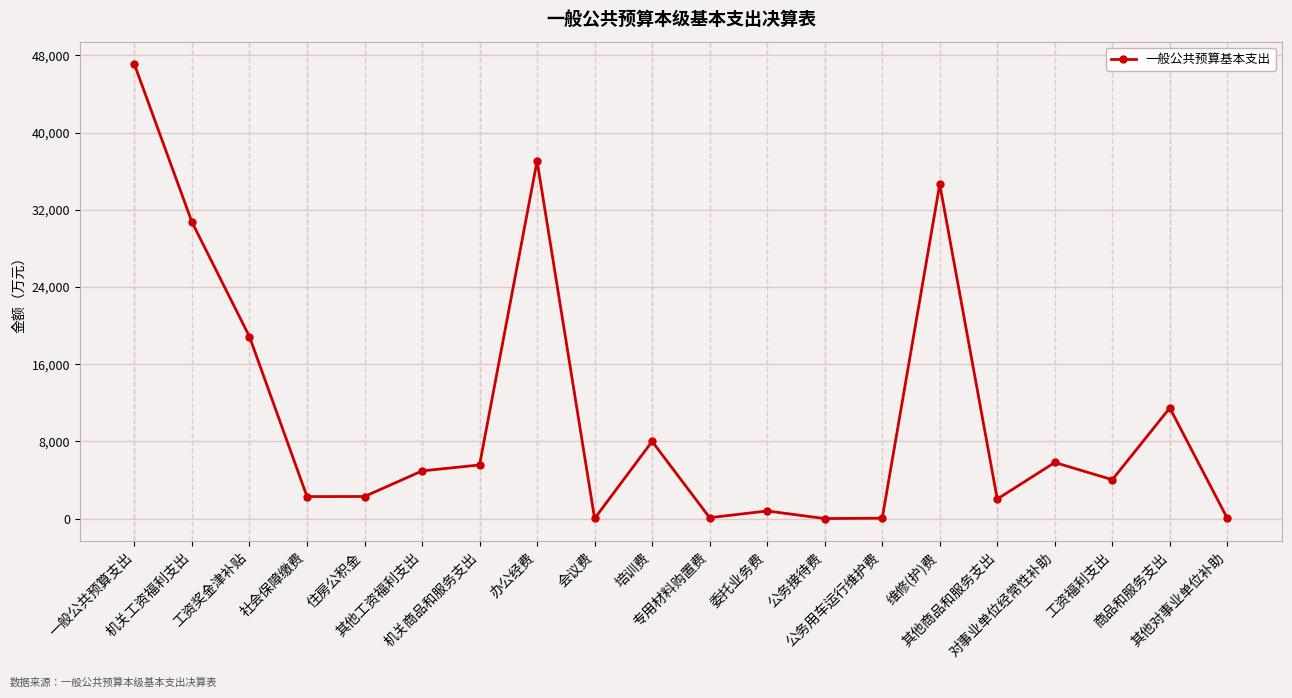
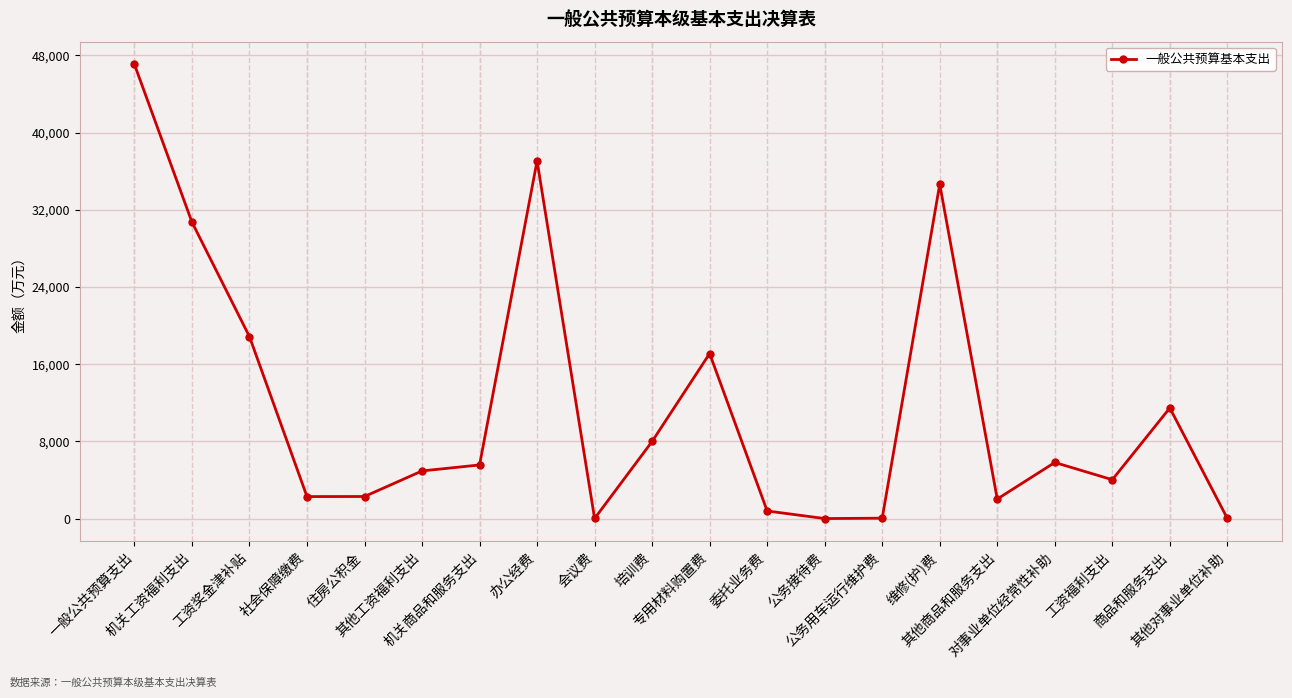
专用材料购置费: 0 -> 17,000
